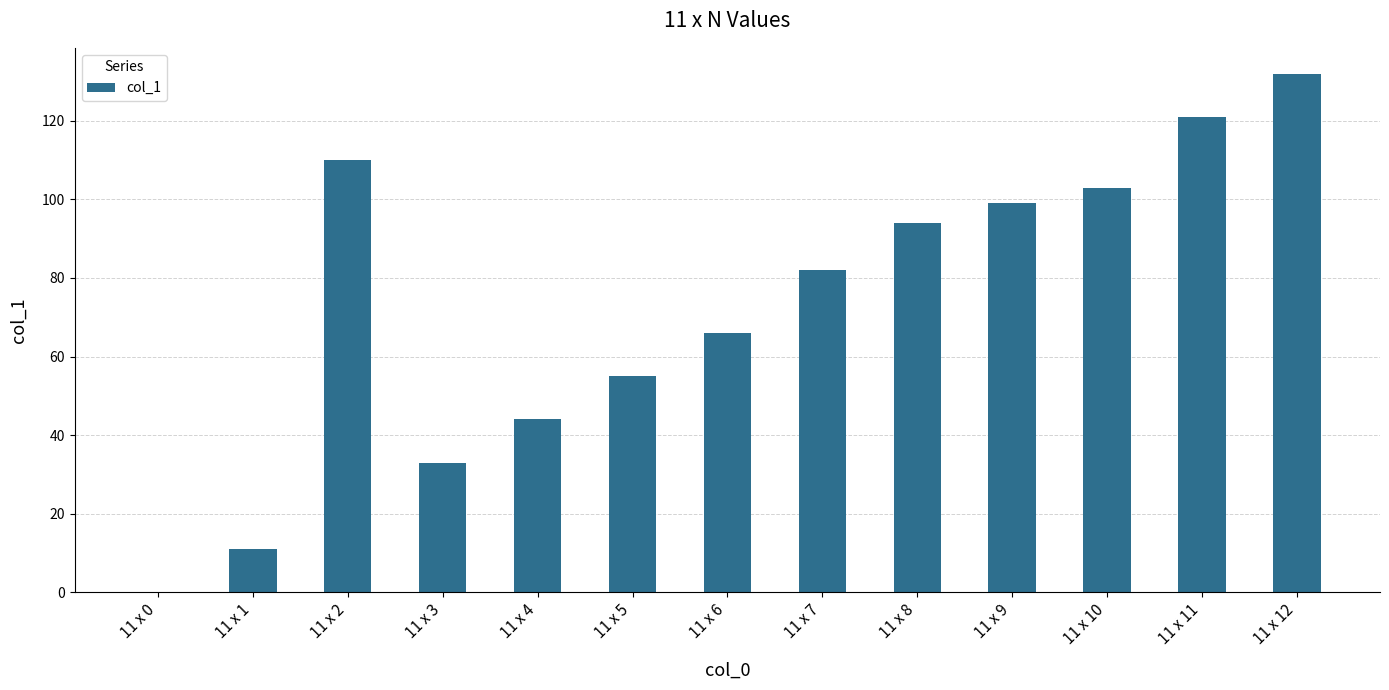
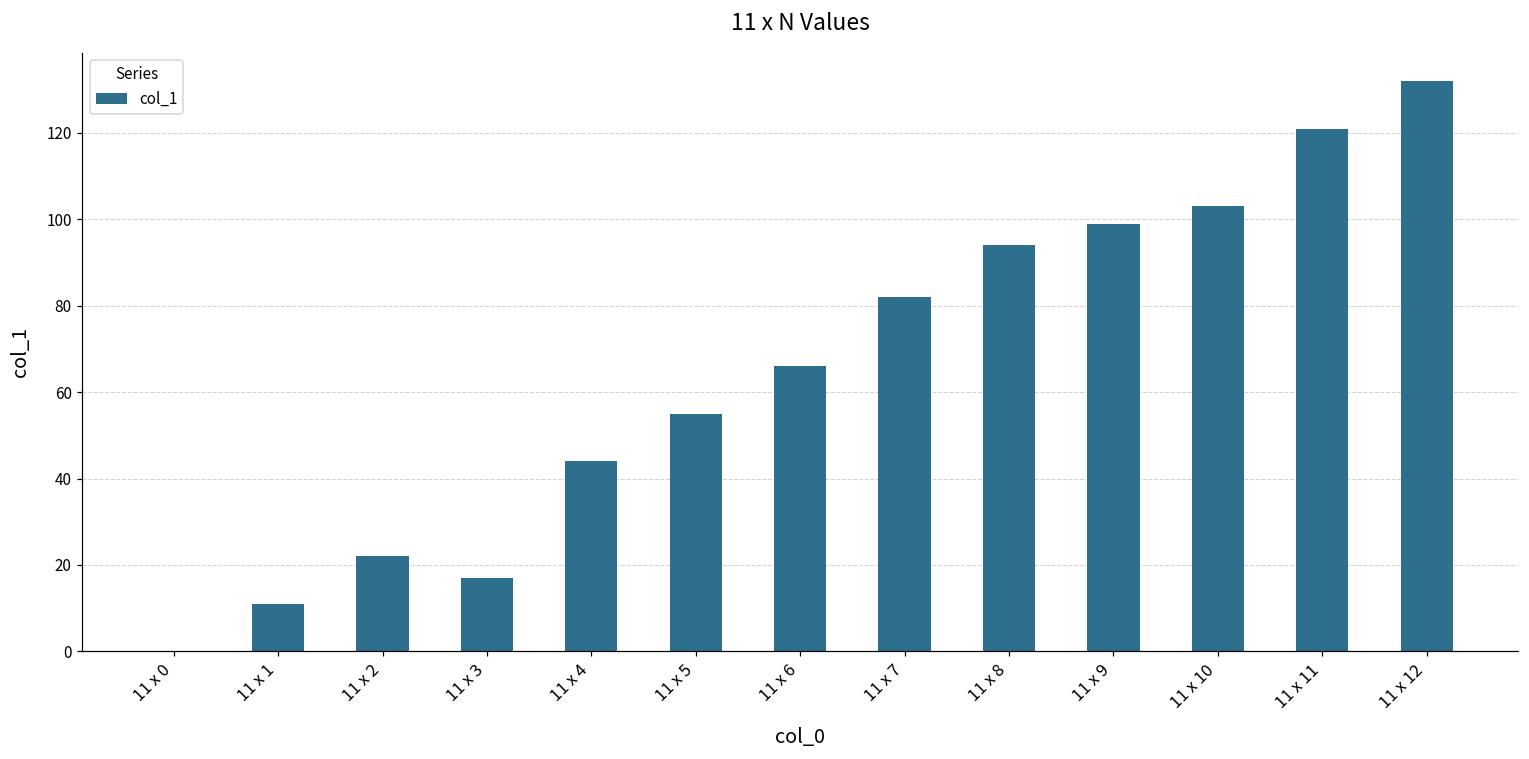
11 x 2: 110 -> 22
11 x 3: 33 -> 17
